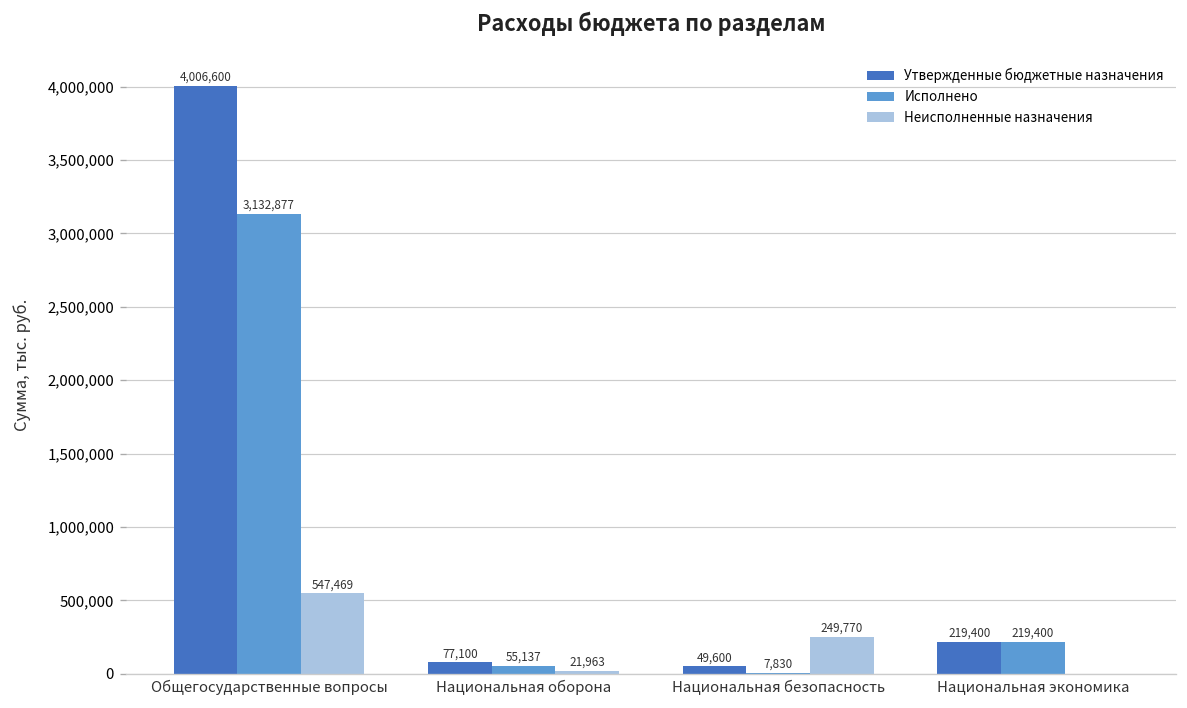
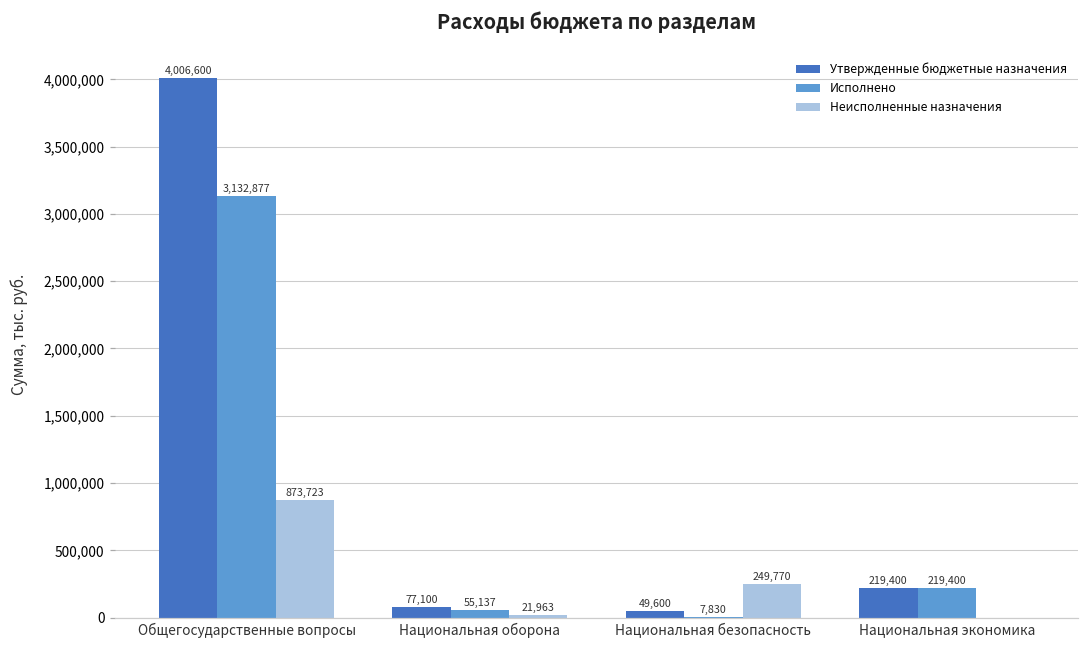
Неисполненные назначения, Общегосударственные вопросы: 547,469 -> 873,723
